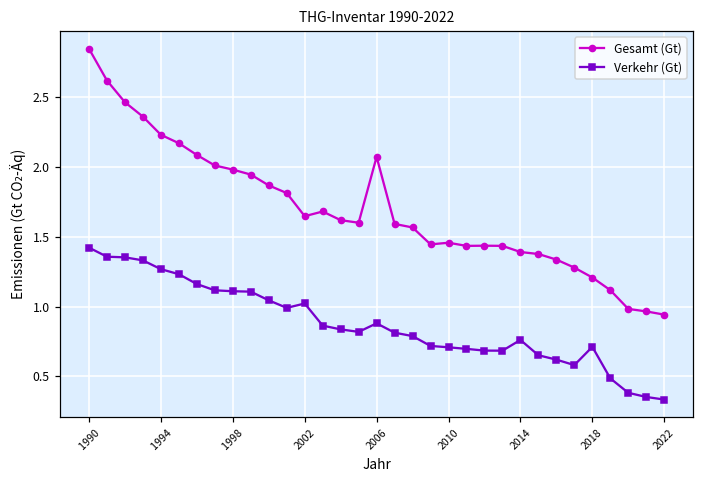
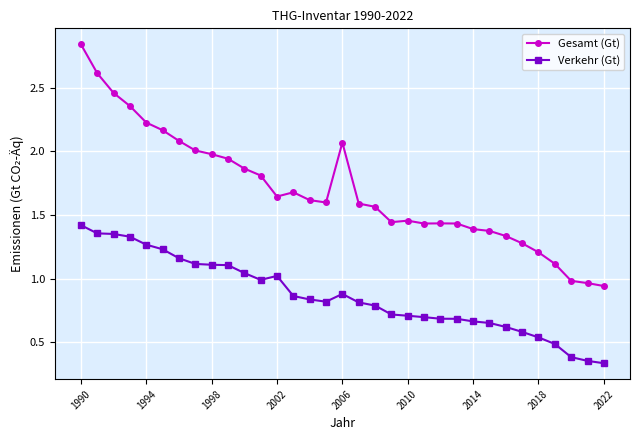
Verkehr (Gt), 2014: 0.76 -> 0.66
Verkehr (Gt), 2018: 0.71 -> 0.54
